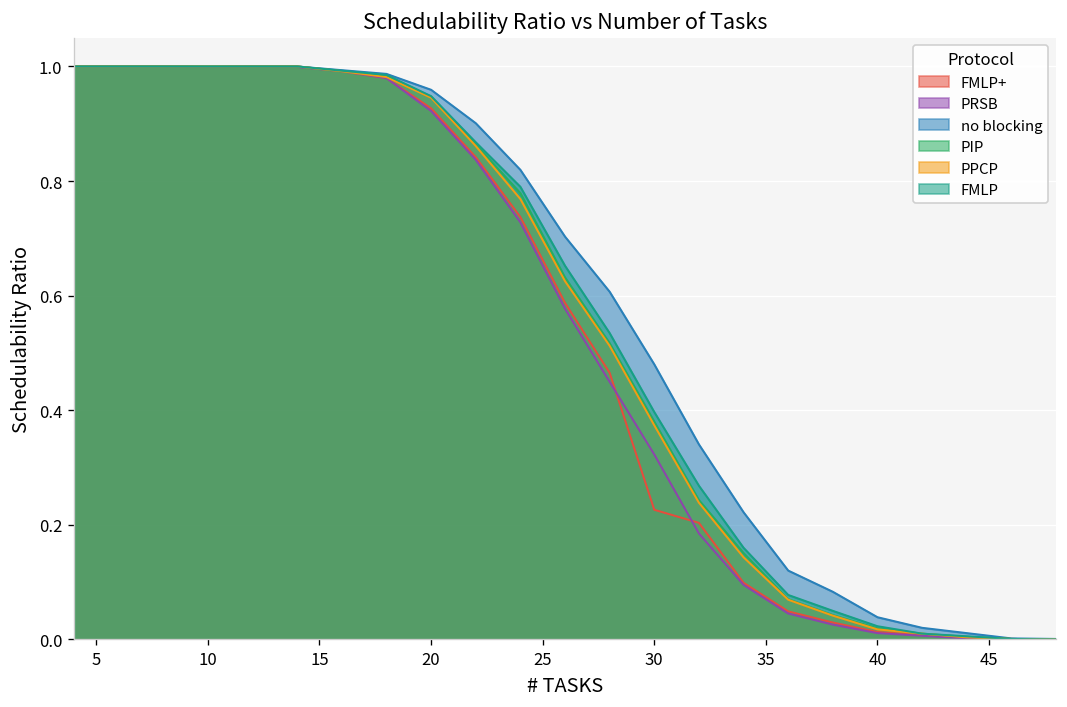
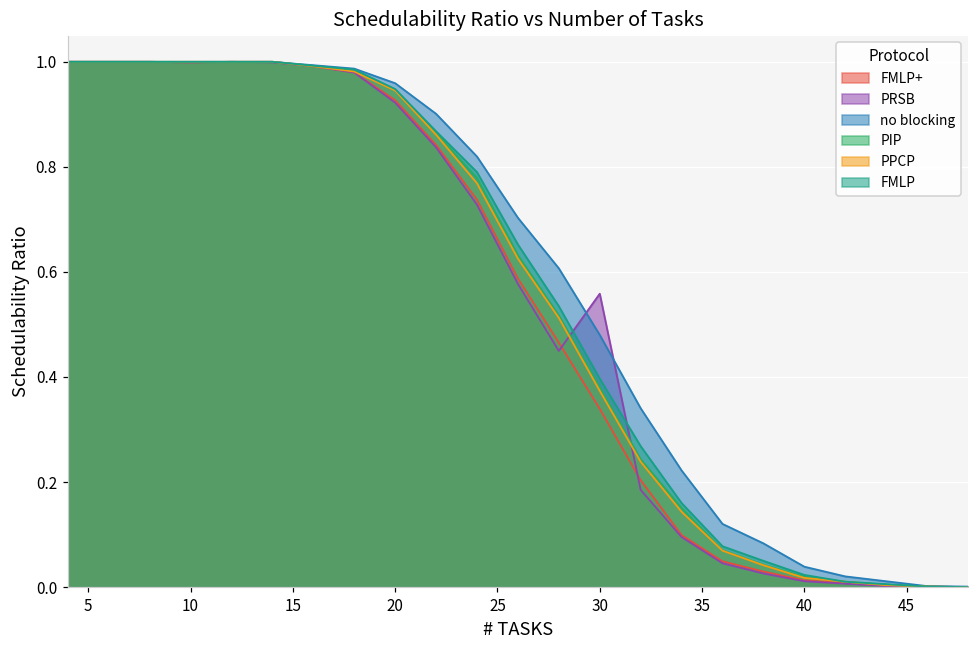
FMLP+, 30: 0.23 -> 0.34
PRSB, 30: 0.32 -> 0.56
